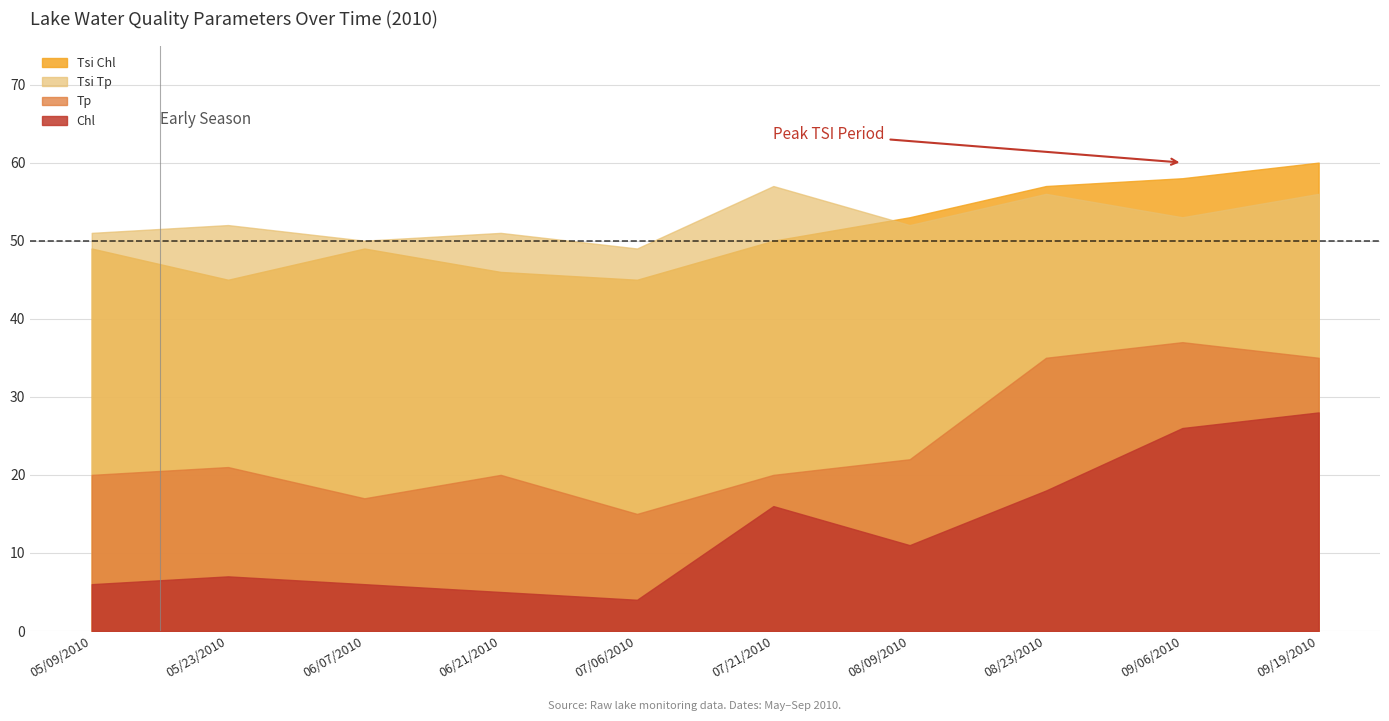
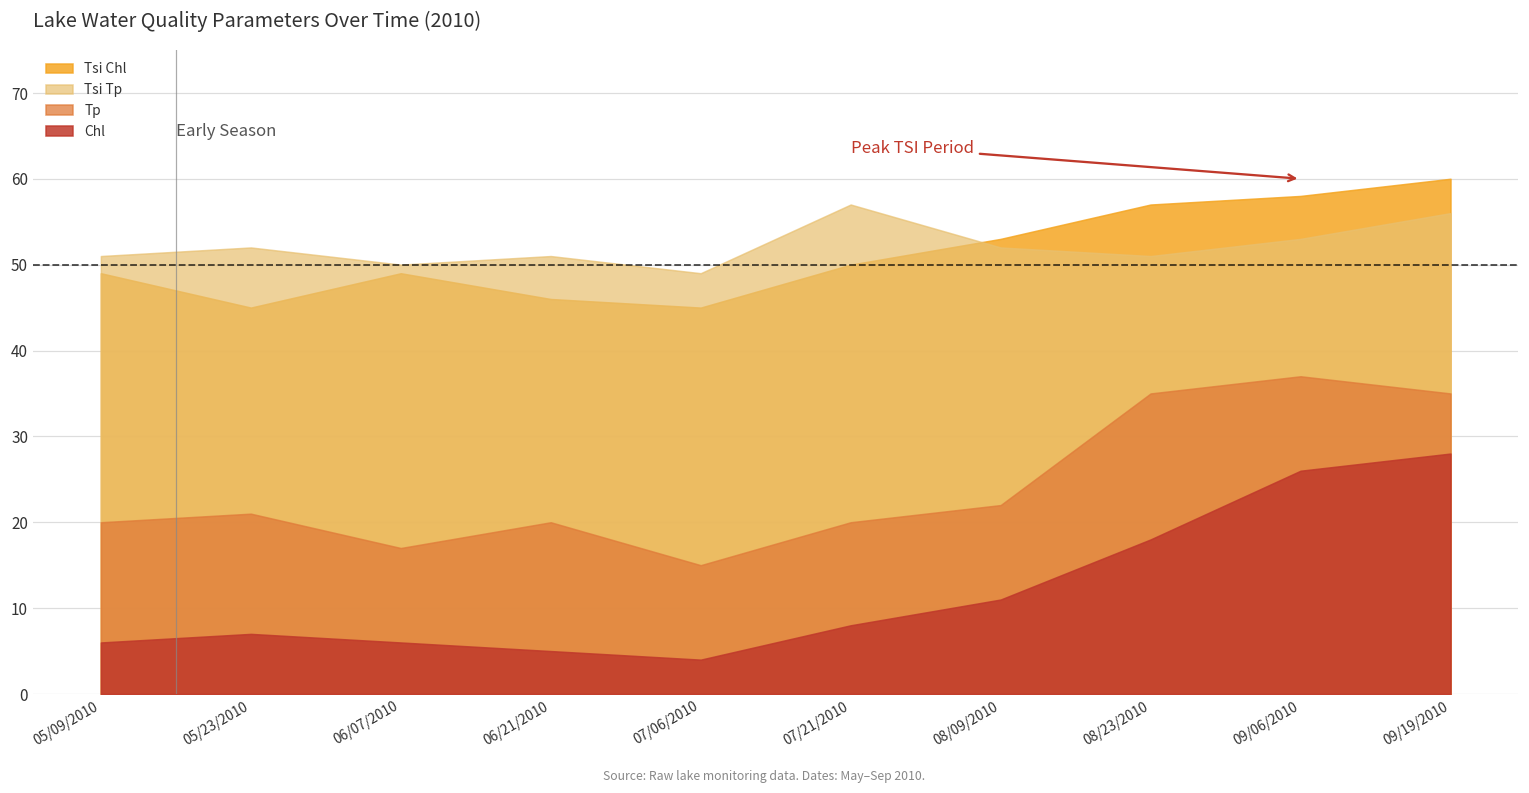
Chl, 07/21/2010: 16 -> 8
Tsi Tp, 08/23/2010: 56 -> 51
